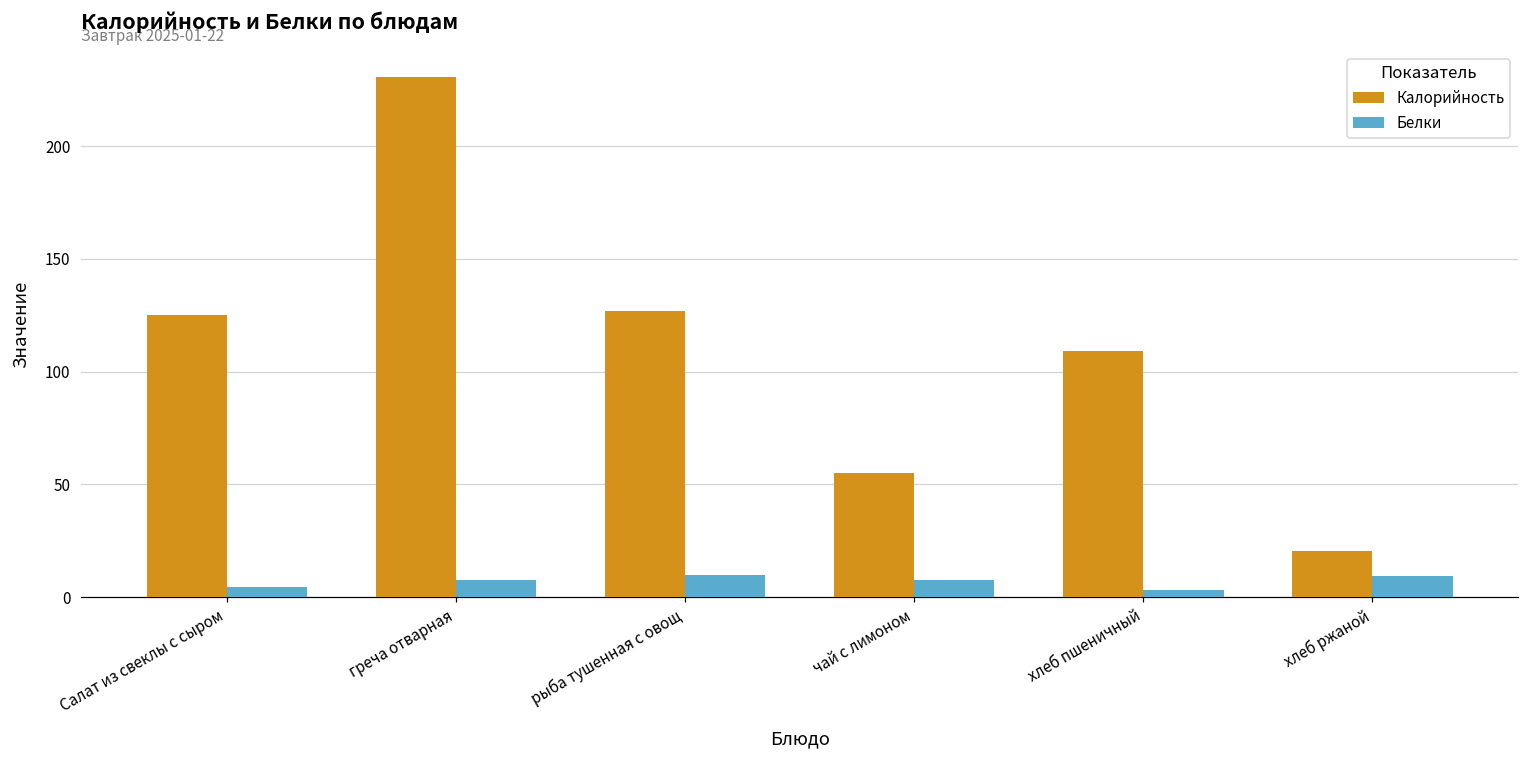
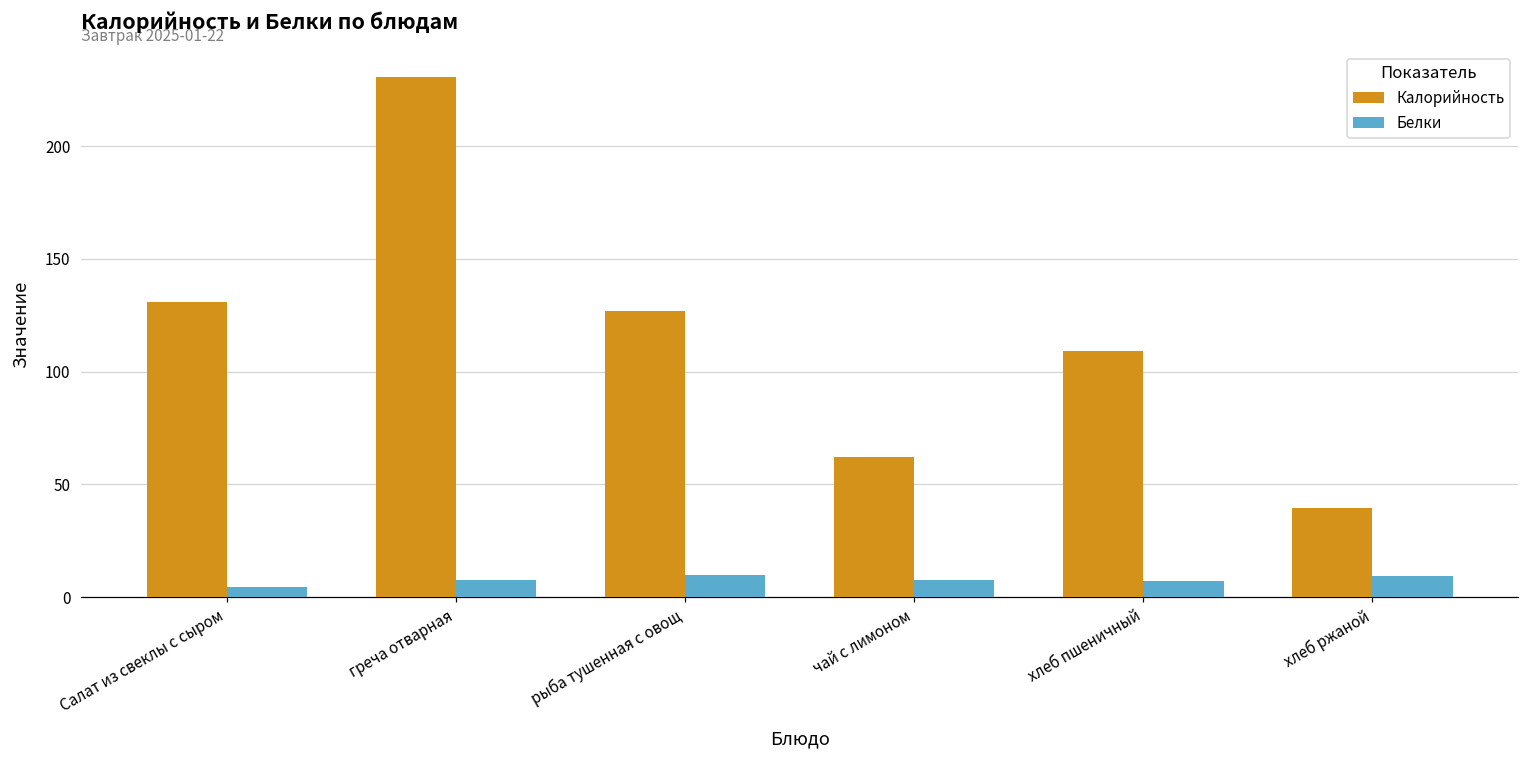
Калорийность, Салат из свеклы с сыром: 125 -> 131
Калорийность, чай с лимоном: 55 -> 62
Белки, хлеб пшеничный: 3 -> 7
Калорийность, хлеб ржаной: 21 -> 40
